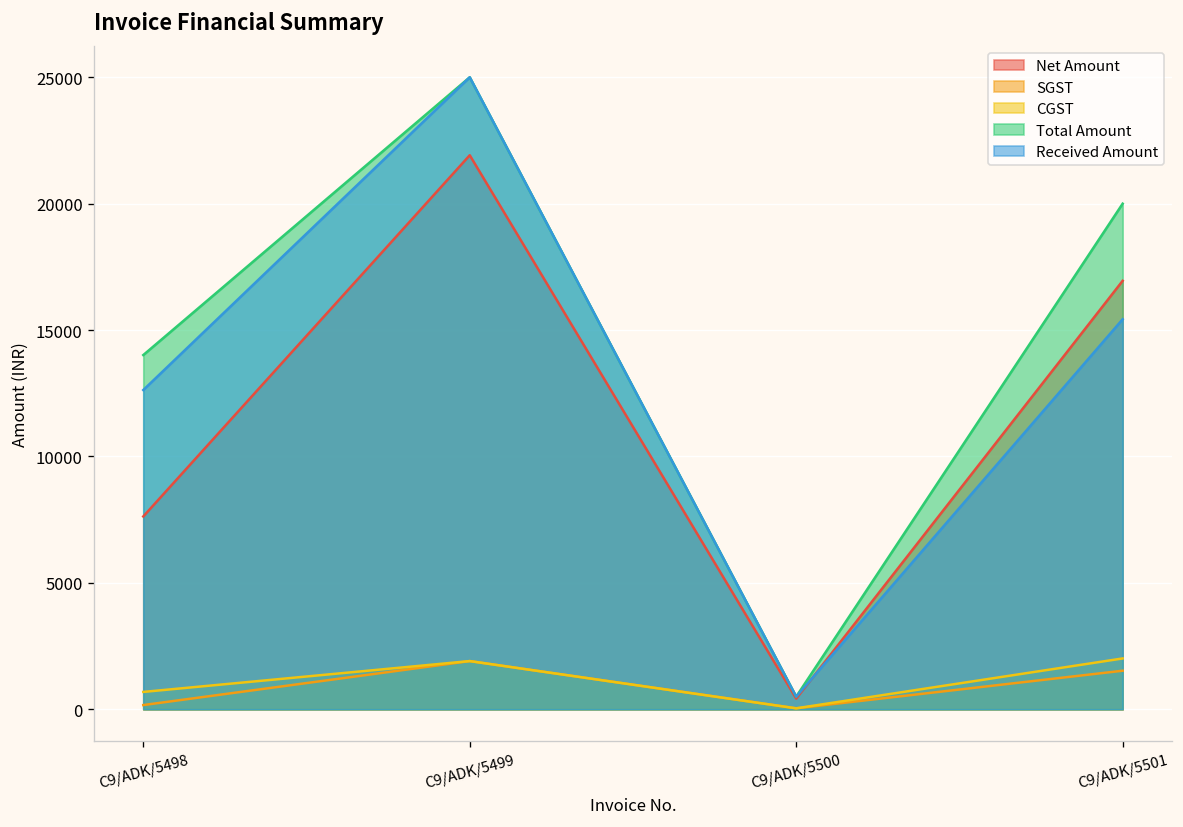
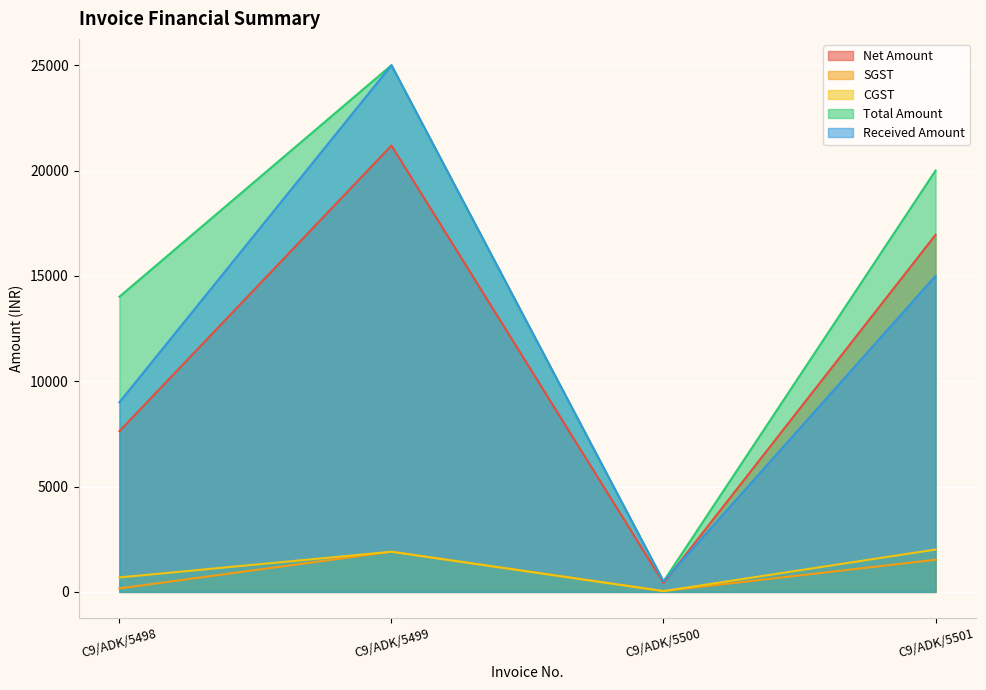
Received Amount, C9/ADK/5498: 12600 -> 9000
Net Amount, C9/ADK/5499: 21900 -> 21200
Received Amount, C9/ADK/5501: 15400 -> 15000
